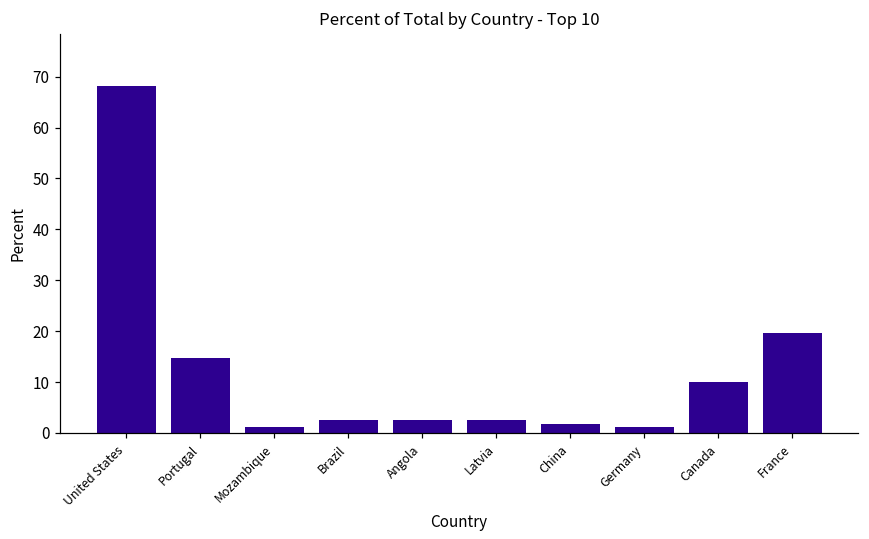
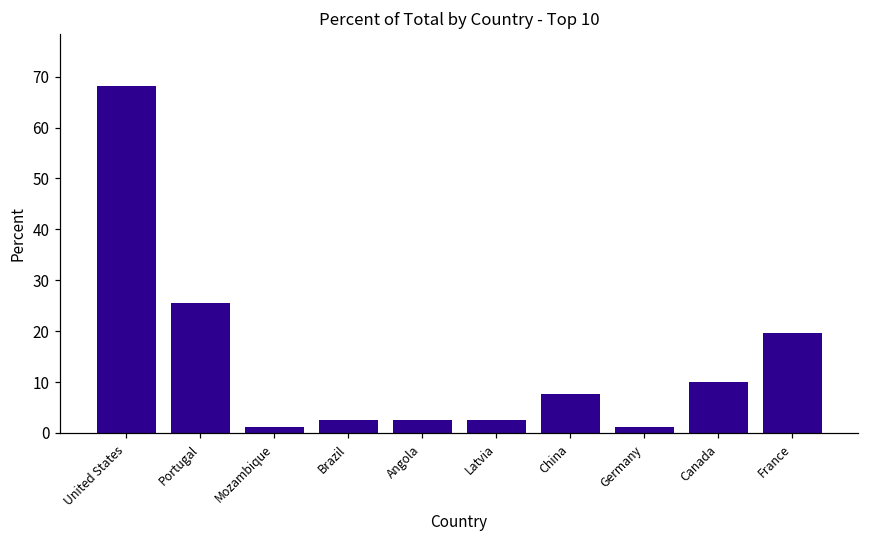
Portugal: 15 -> 26
China: 2 -> 8
